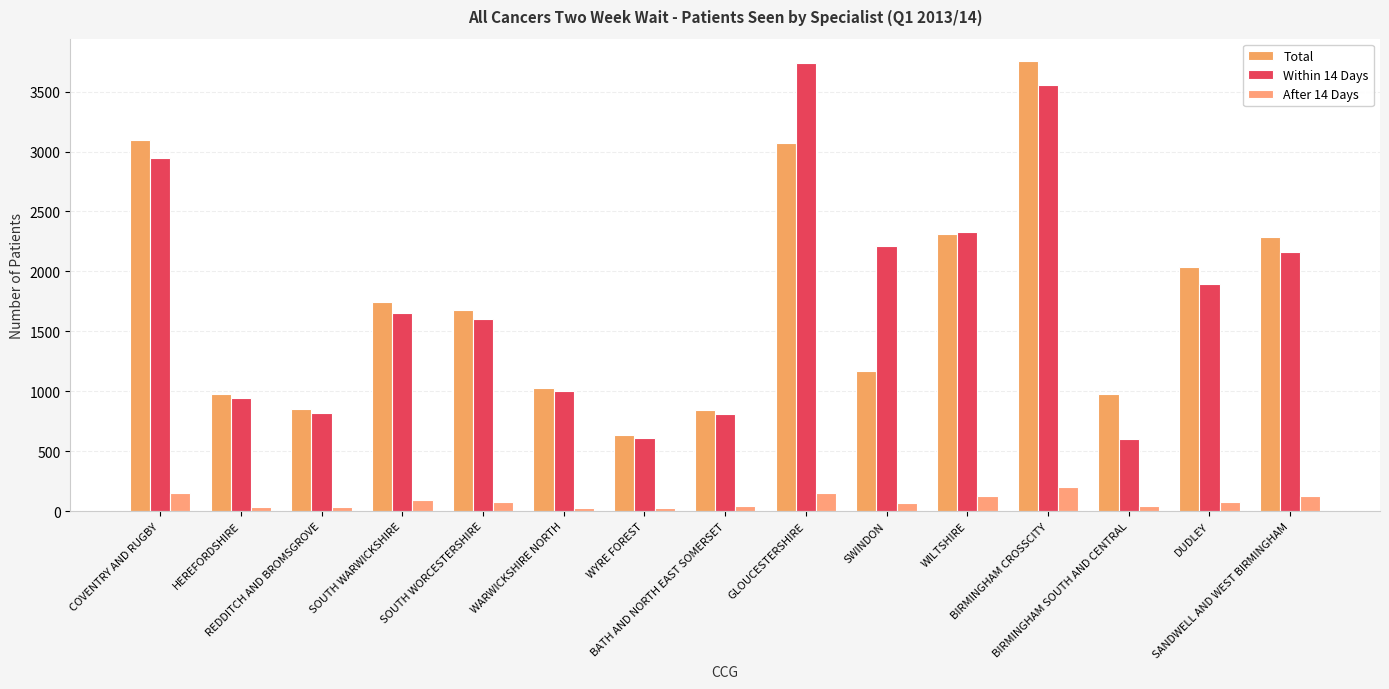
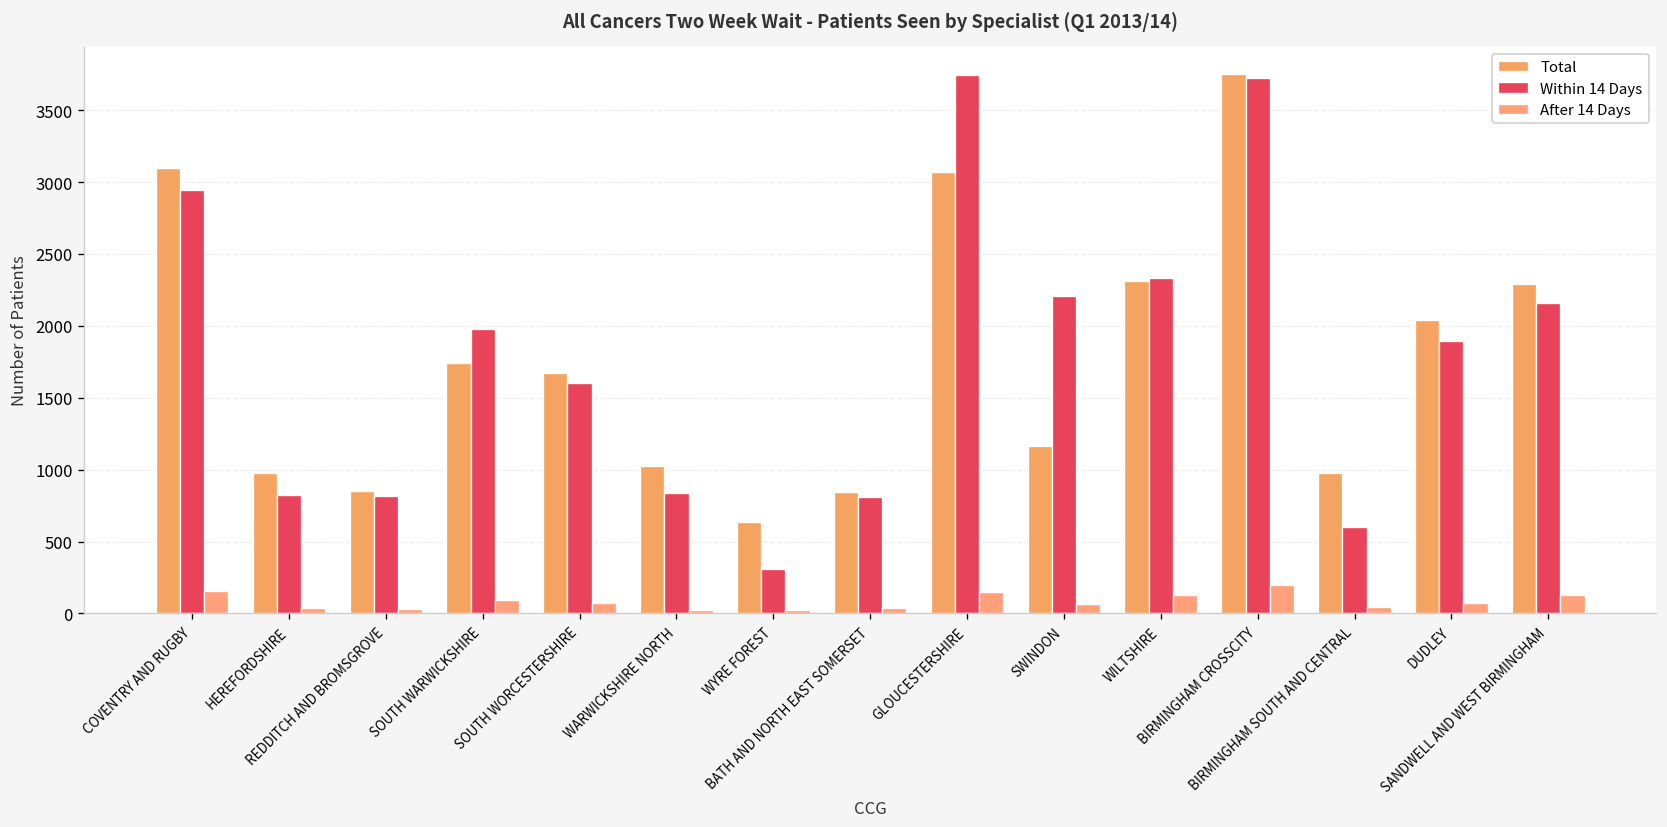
Within 14 Days, HEREFORDSHIRE: 940 -> 820
Within 14 Days, SOUTH WARWICKSHIRE: 1650 -> 1980
Within 14 Days, WARWICKSHIRE NORTH: 1000 -> 840
Within 14 Days, WYRE FOREST: 610 -> 310
Within 14 Days, BIRMINGHAM CROSSCITY: 3560 -> 3730
